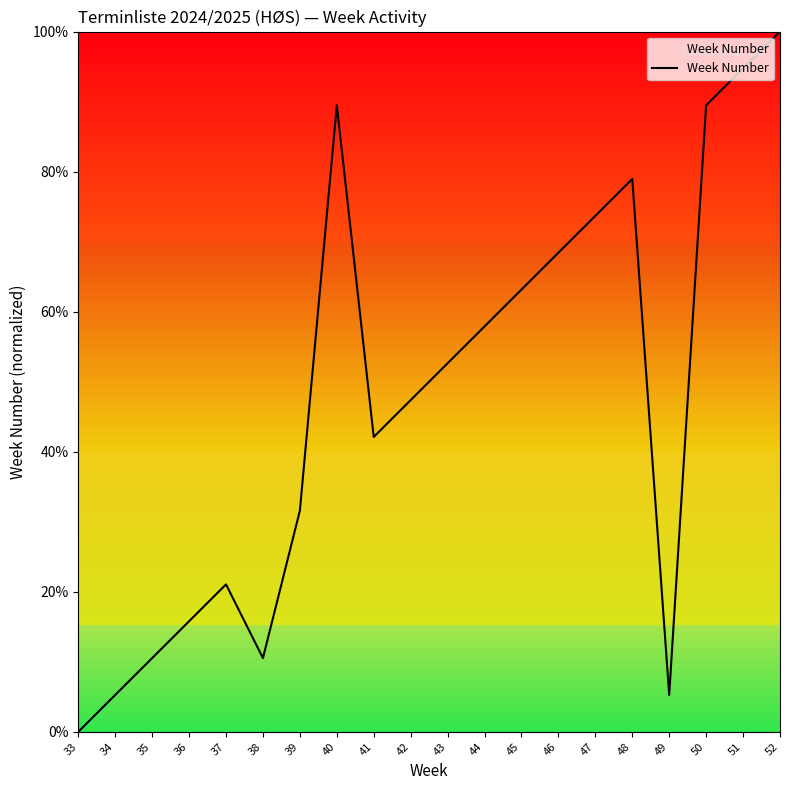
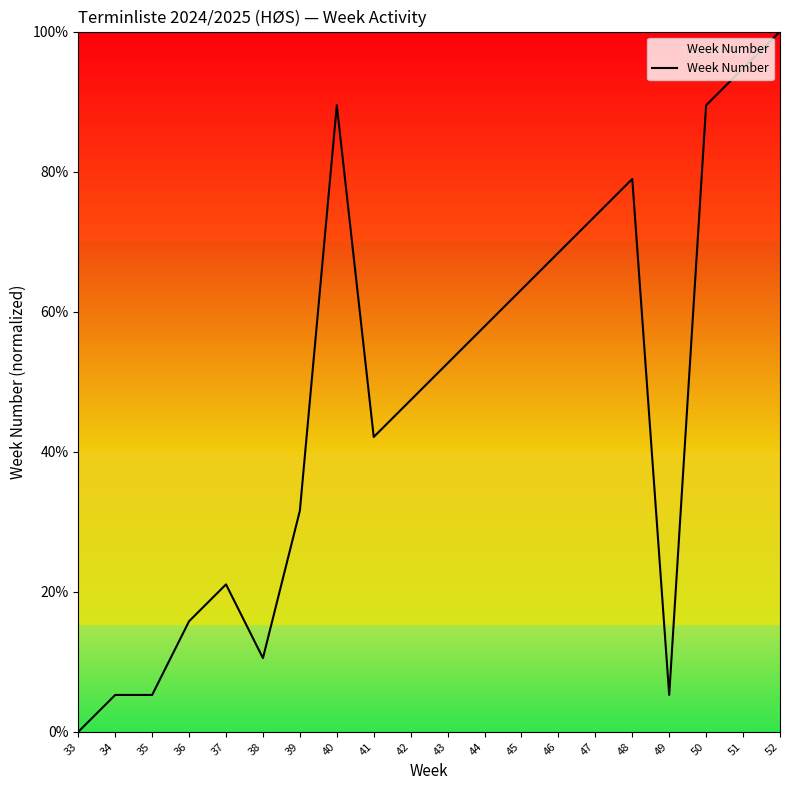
35: 11% -> 5%
